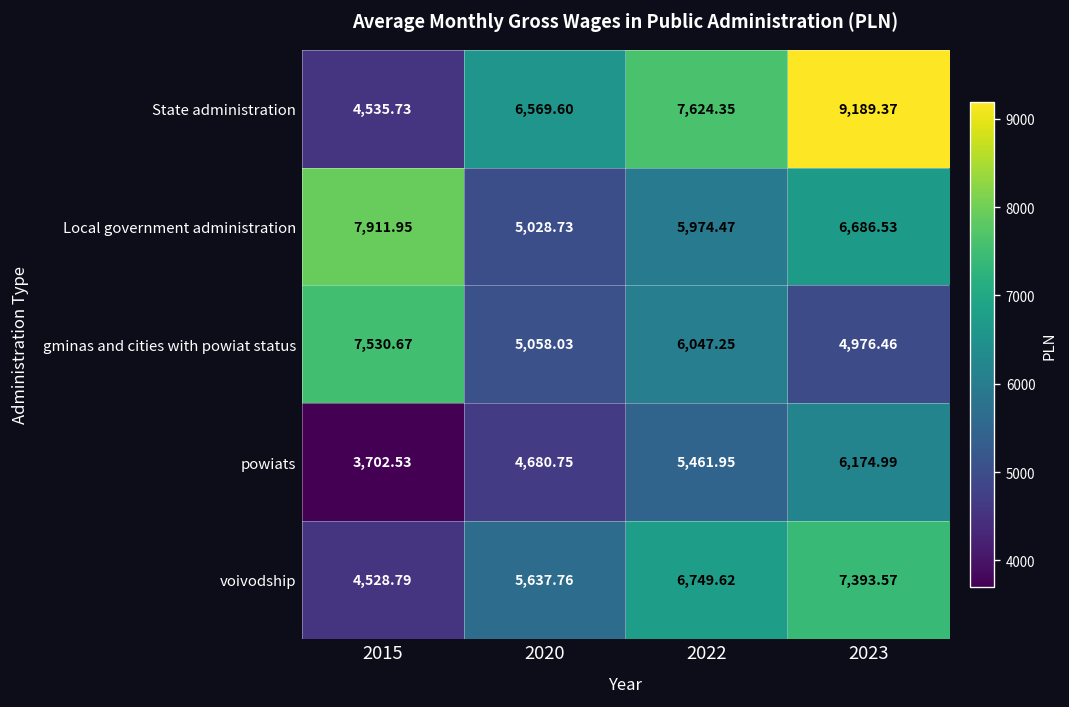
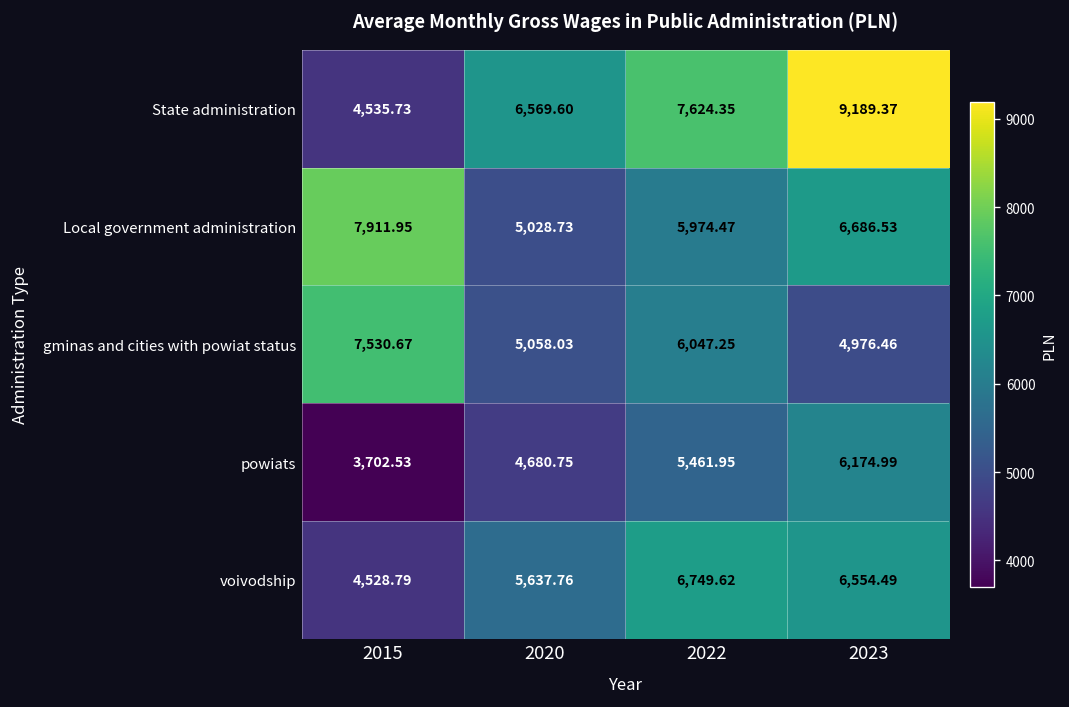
voivodship, 2023: 7,393.57 -> 6,554.49
